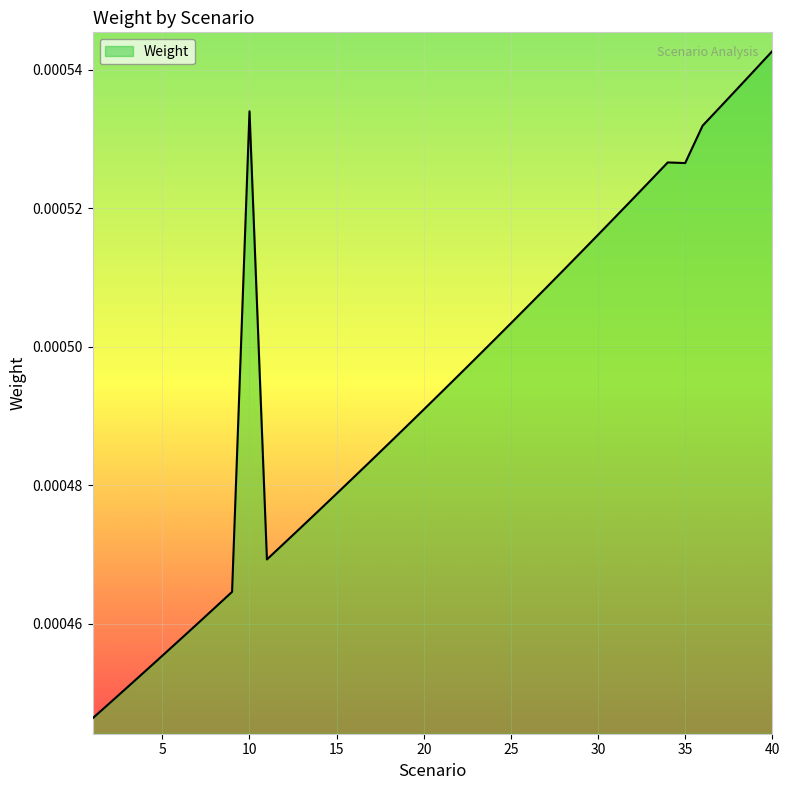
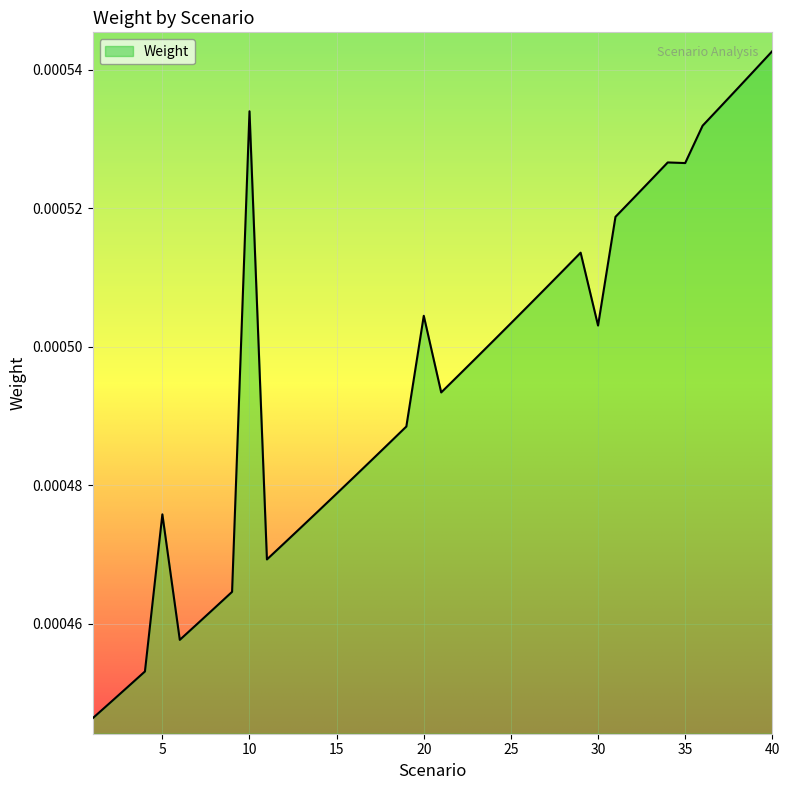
5: 0.000455 -> 0.000476
20: 0.000491 -> 0.000504
30: 0.000516 -> 0.000503
